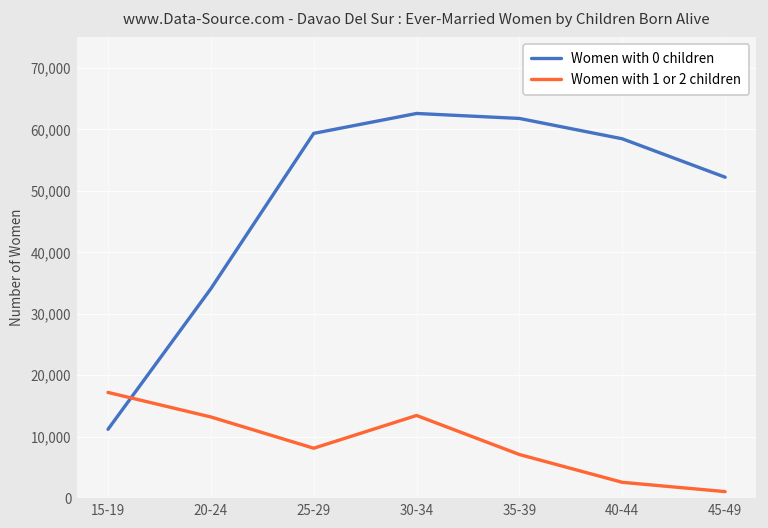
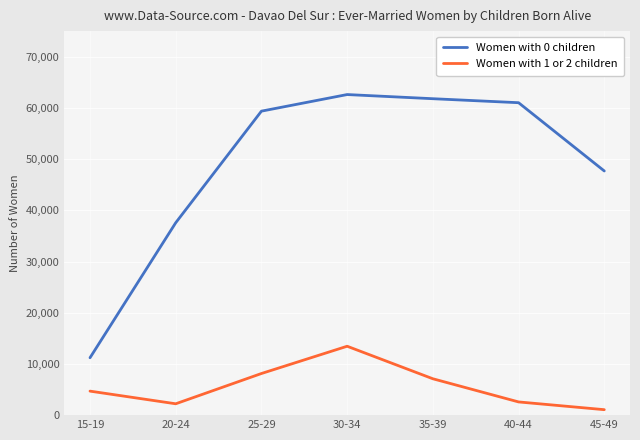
Women with 1 or 2 children, 15-19: 17,000 -> 5,000
Women with 0 children, 20-24: 34,000 -> 38,000
Women with 1 or 2 children, 20-24: 13,000 -> 2,000
Women with 0 children, 40-44: 58,000 -> 61,000
Women with 0 children, 45-49: 52,000 -> 48,000
